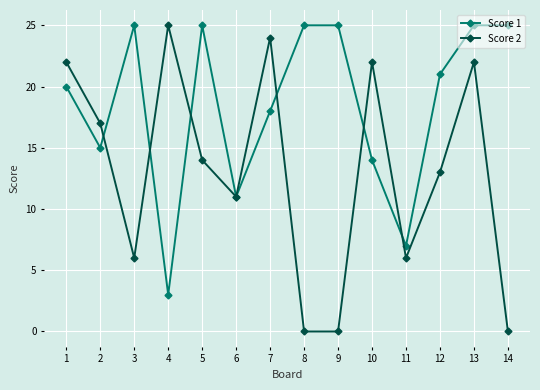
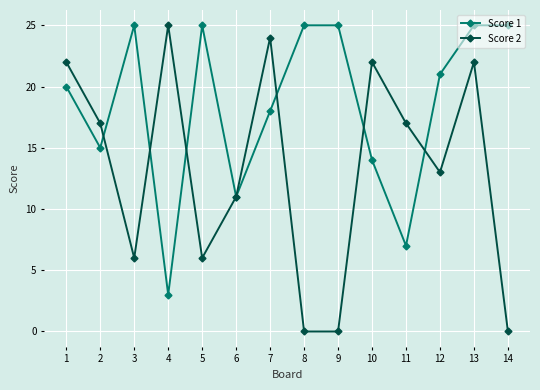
Score 2, 5: 14 -> 6
Score 2, 11: 6 -> 17
